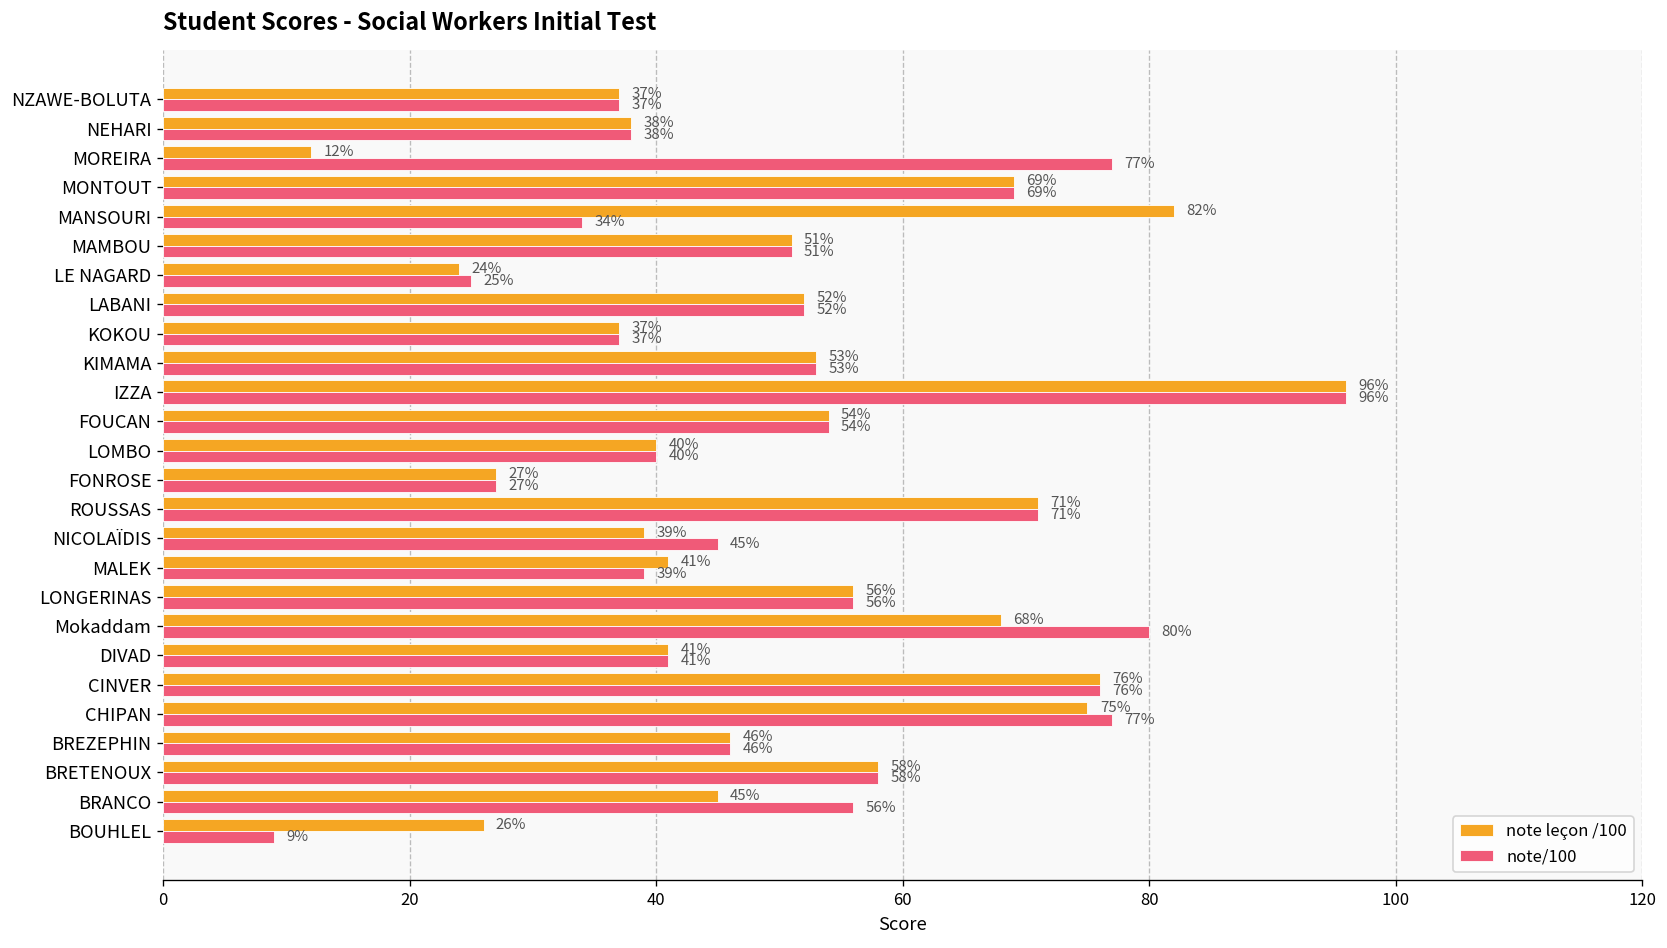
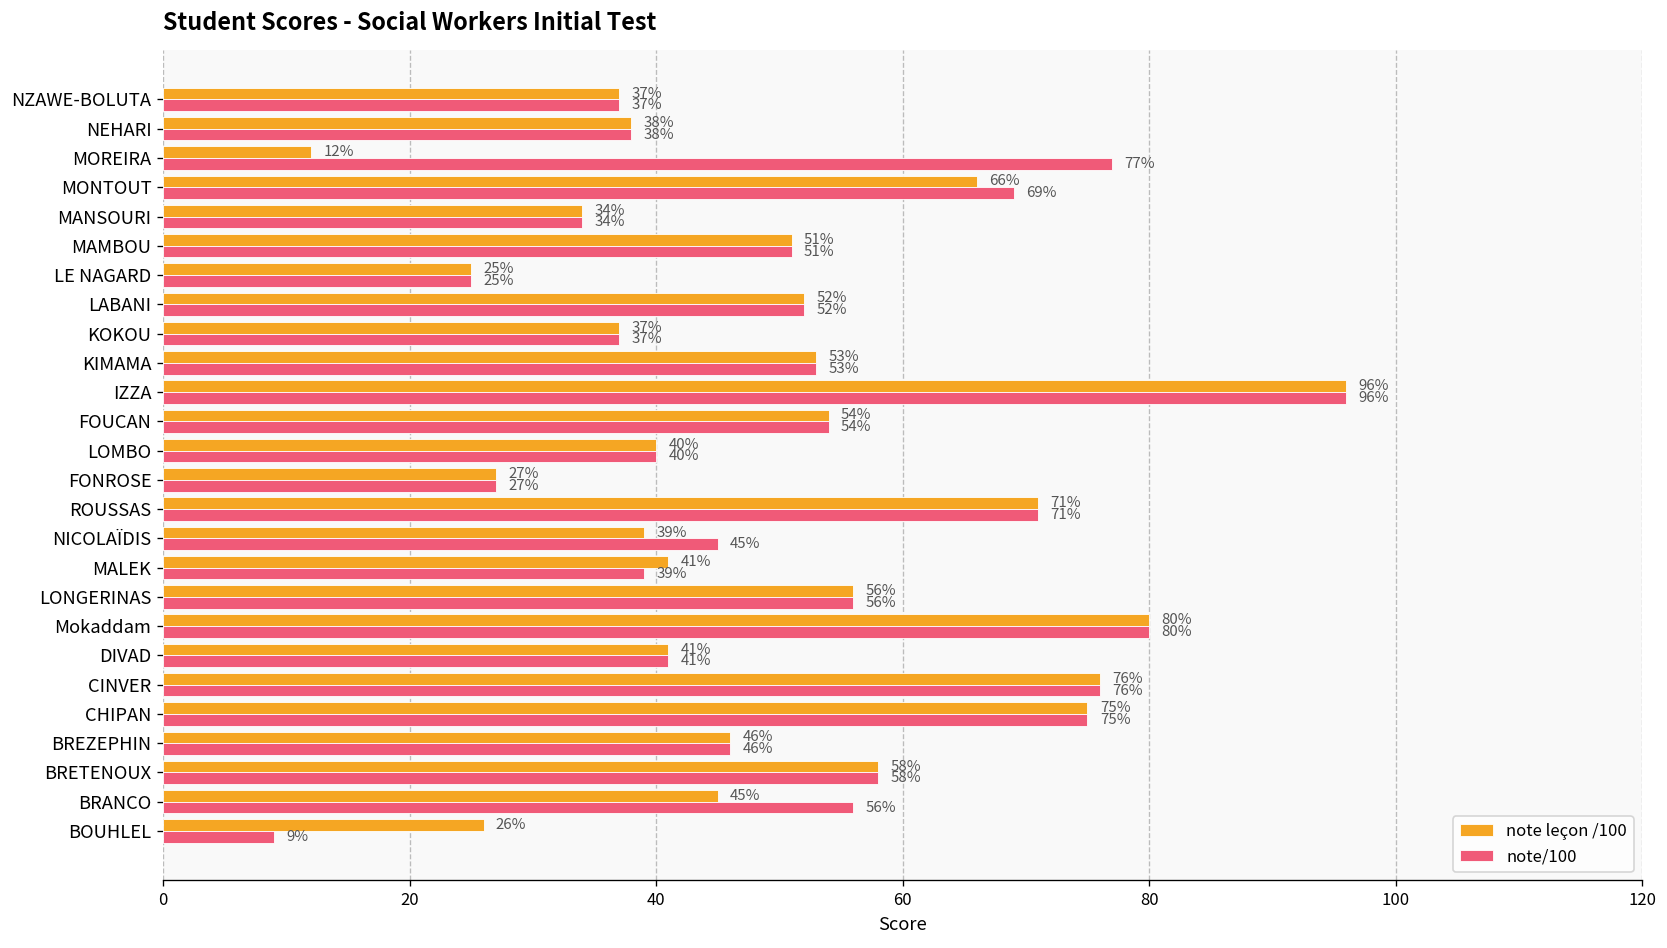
note leçon /100, MONTOUT: 69% -> 66%
note leçon /100, MANSOURI: 82% -> 34%
note leçon /100, LE NAGARD: 24% -> 25%
note leçon /100, Mokaddam: 68% -> 80%
note/100, CHIPAN: 77% -> 75%
